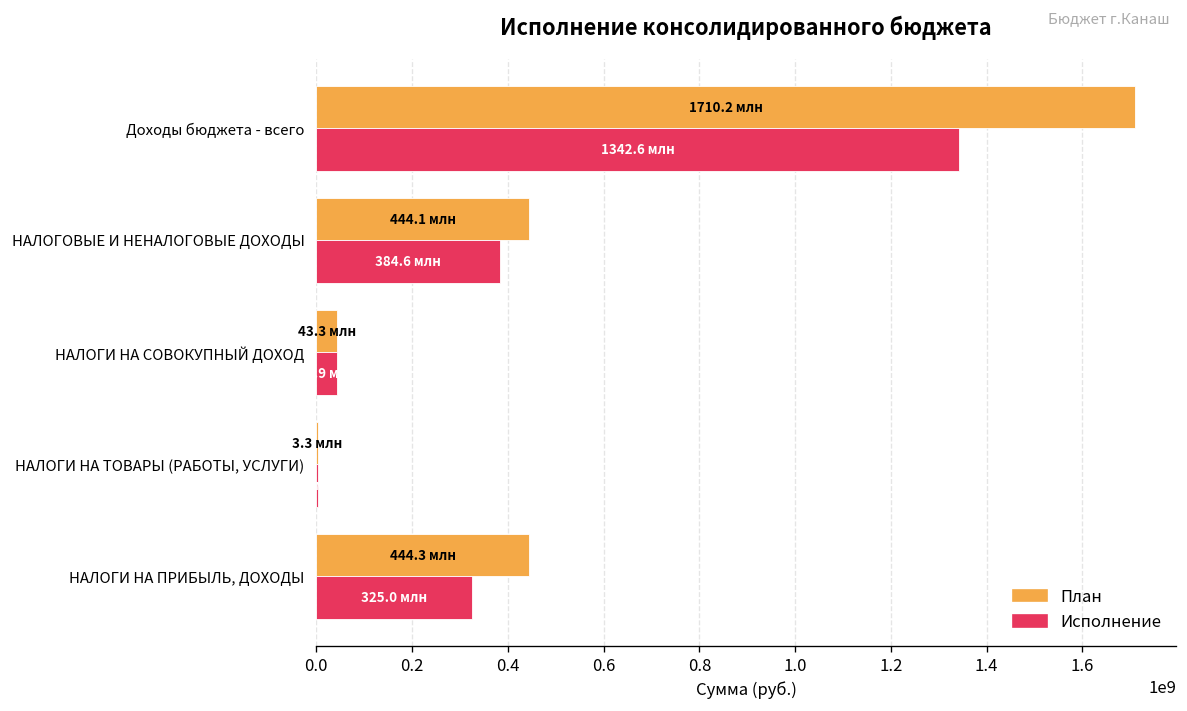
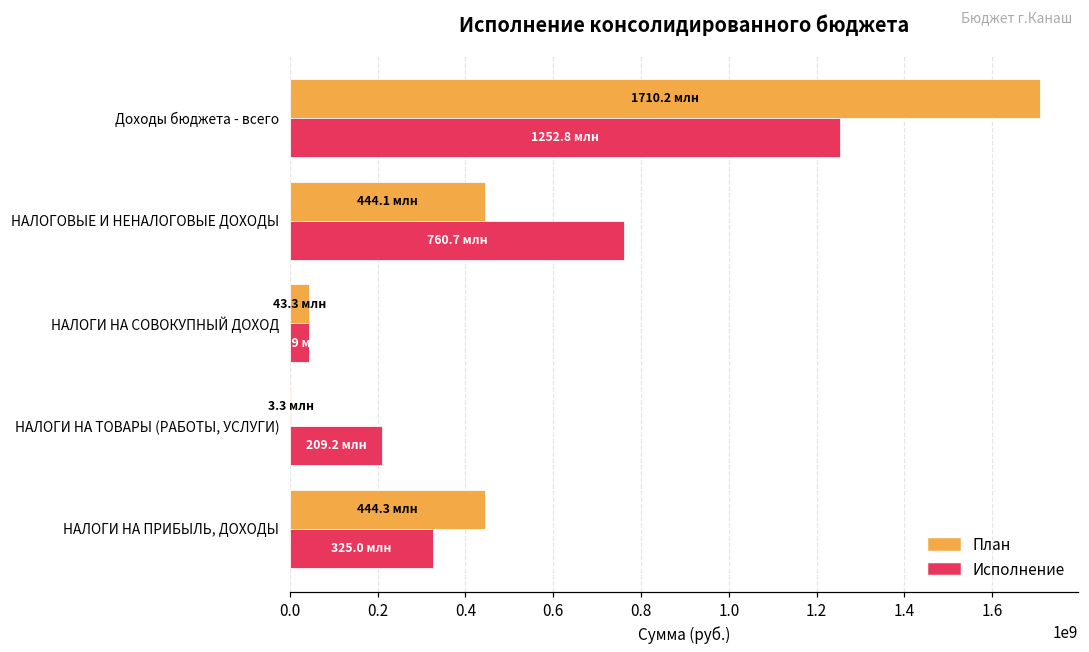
Исполнение, Доходы бюджета - всего: 1342.6 -> 1252.8
Исполнение, НАЛОГОВЫЕ И НЕНАЛОГОВЫЕ ДОХОДЫ: 384.6 -> 760.7
Исполнение, НАЛОГИ НА ТОВАРЫ (РАБОТЫ, УСЛУГИ): 0 -> 210000000
